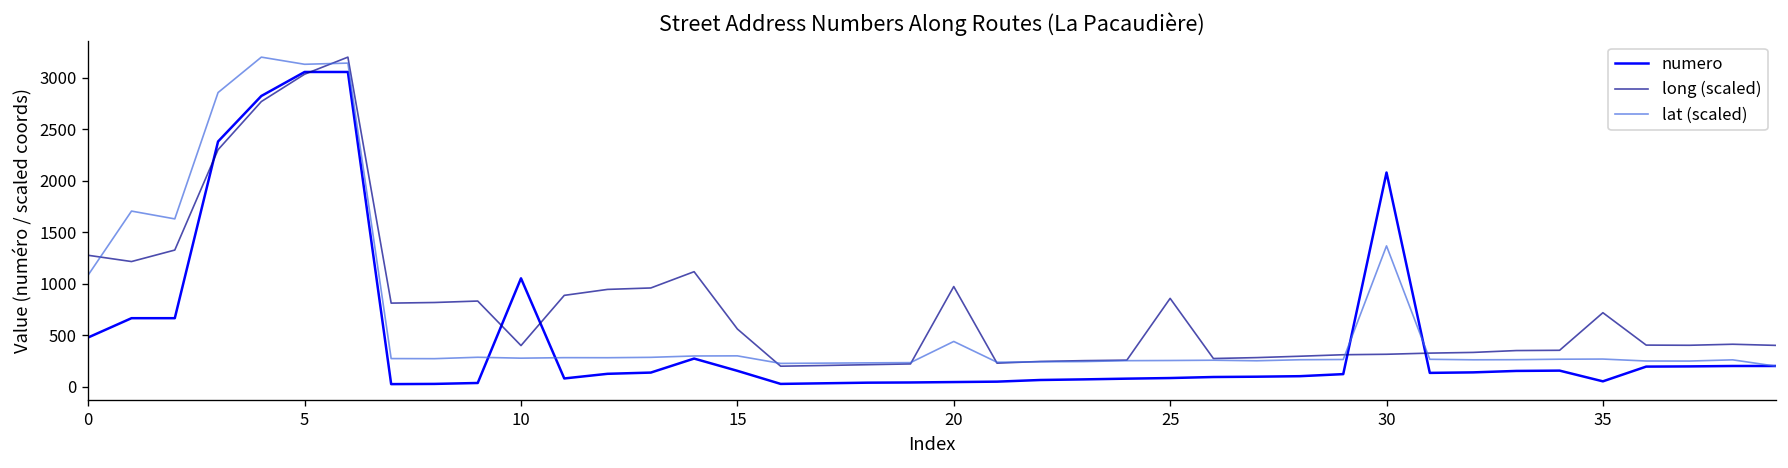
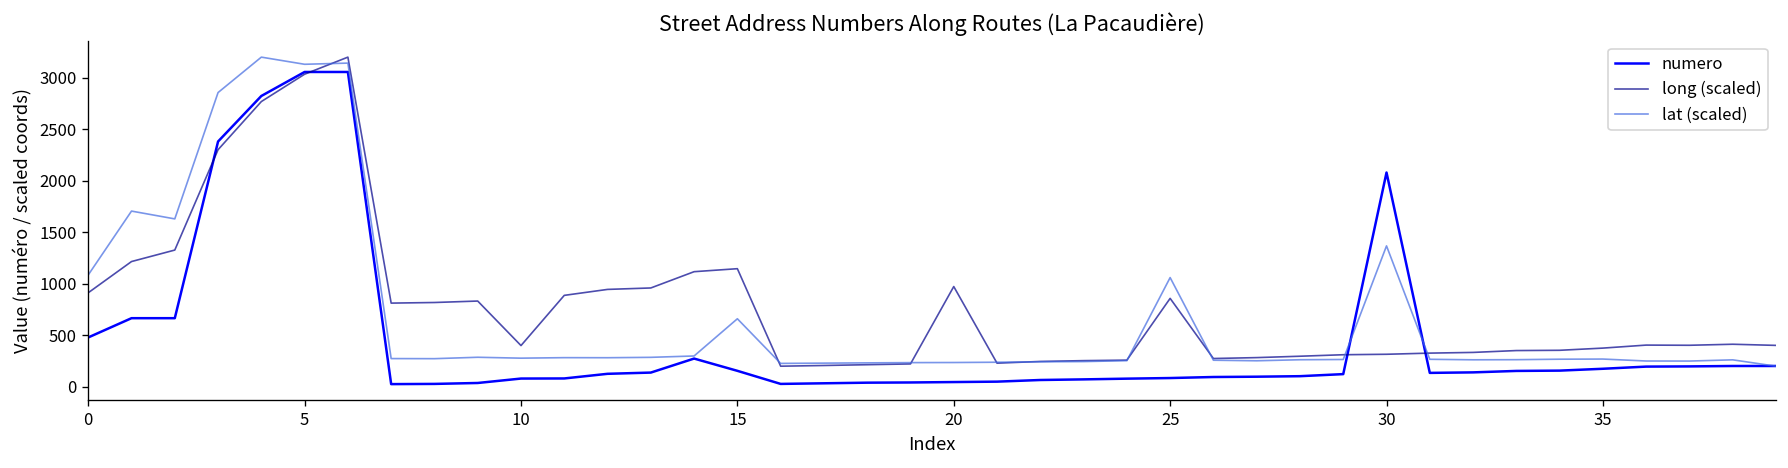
long (scaled), 0: 1300 -> 900
numero, 10: 1100 -> 100
long (scaled), 15: 600 -> 1100
lat (scaled), 15: 300 -> 700
lat (scaled), 20: 400 -> 200
lat (scaled), 25: 300 -> 1100
numero, 35: 100 -> 200
long (scaled), 35: 700 -> 400
